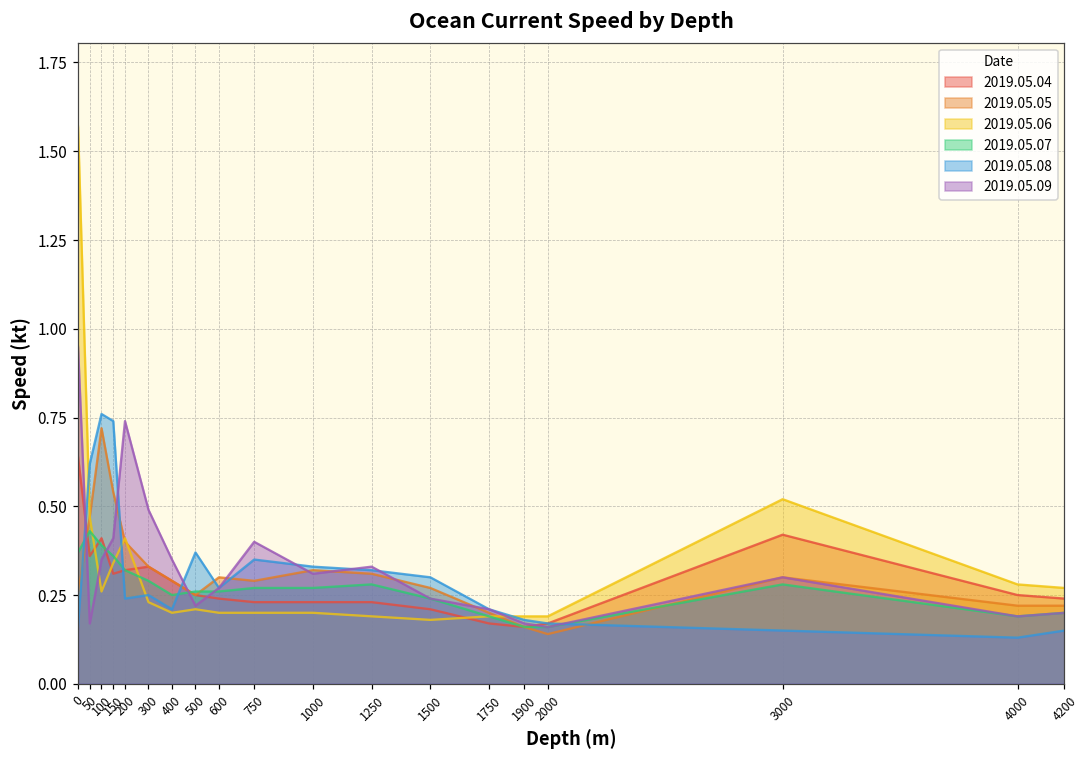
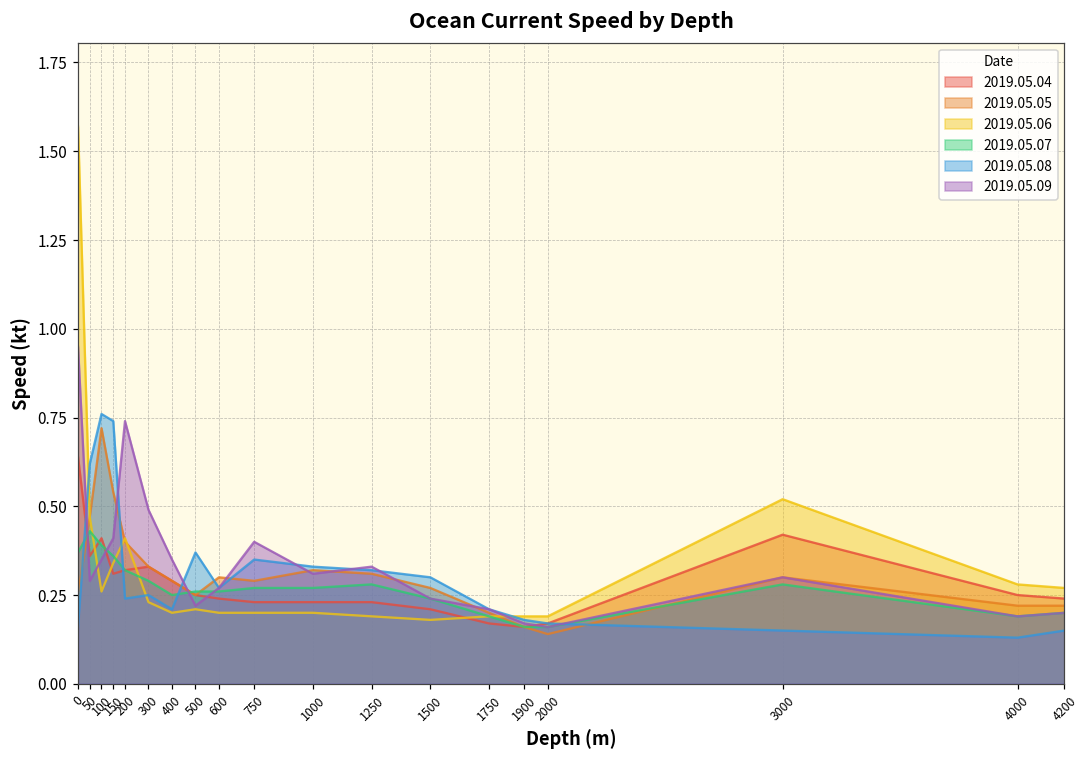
2019.05.09, 50: 0.17 -> 0.29
